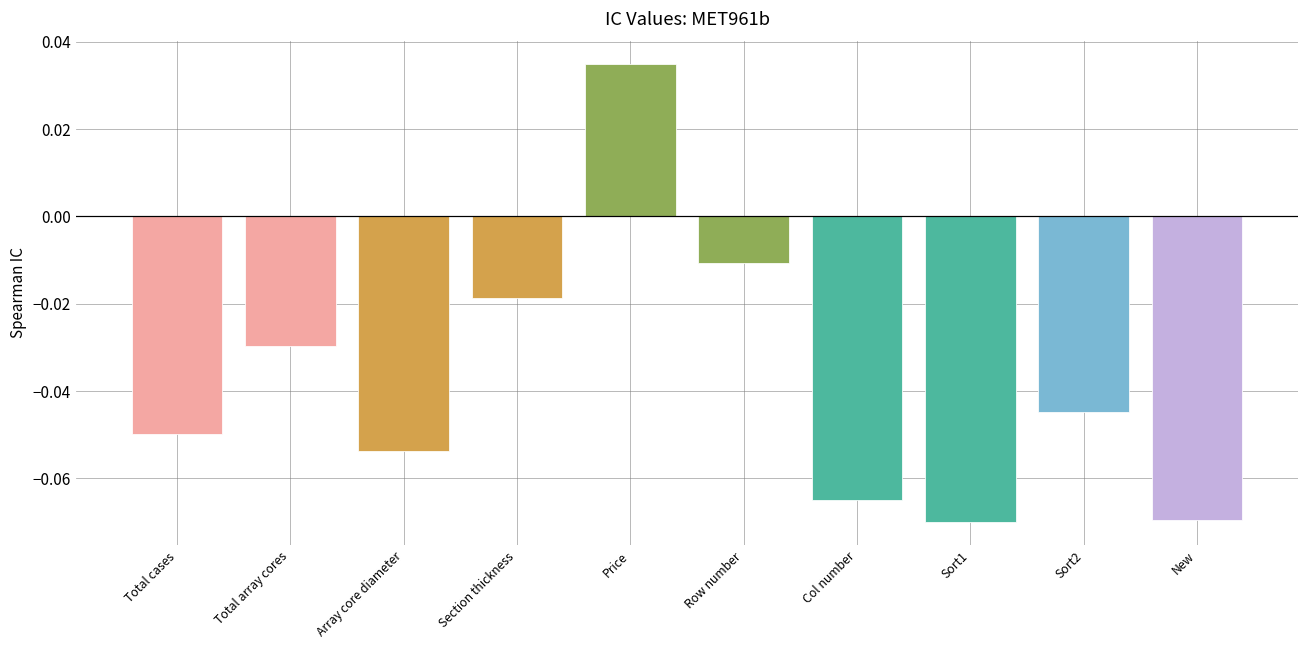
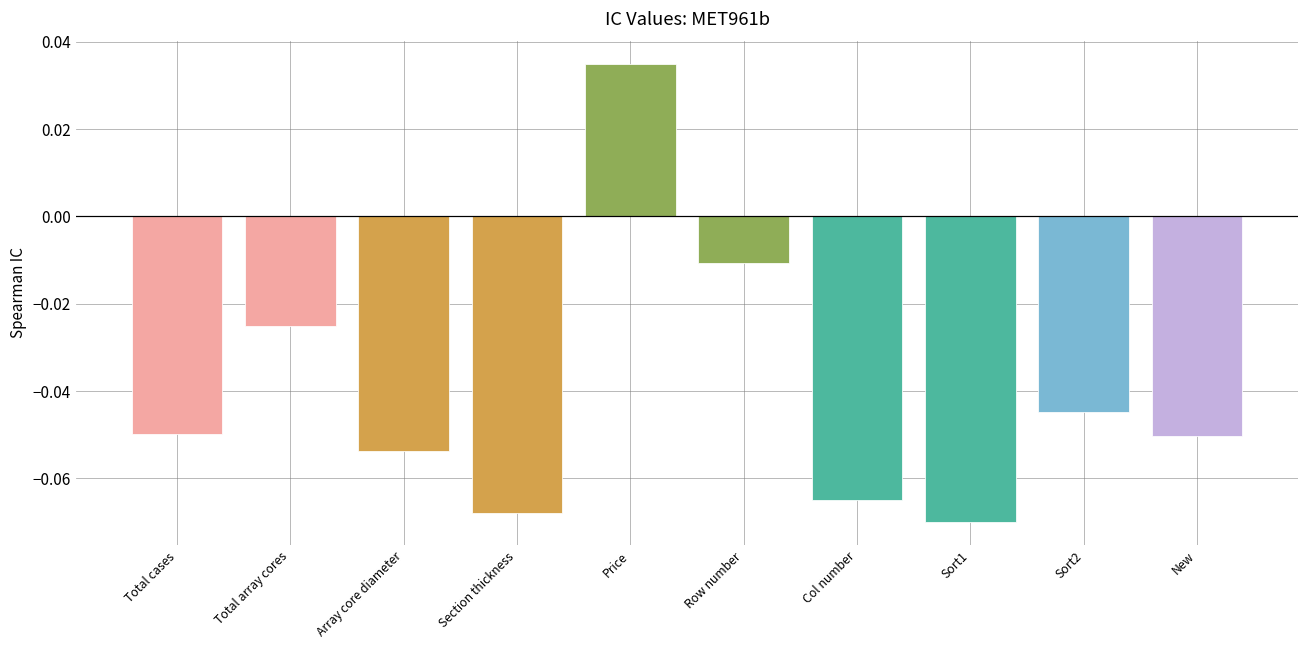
Total array cores: -0.030 -> -0.025
Section thickness: -0.019 -> -0.068
New: -0.070 -> -0.050
